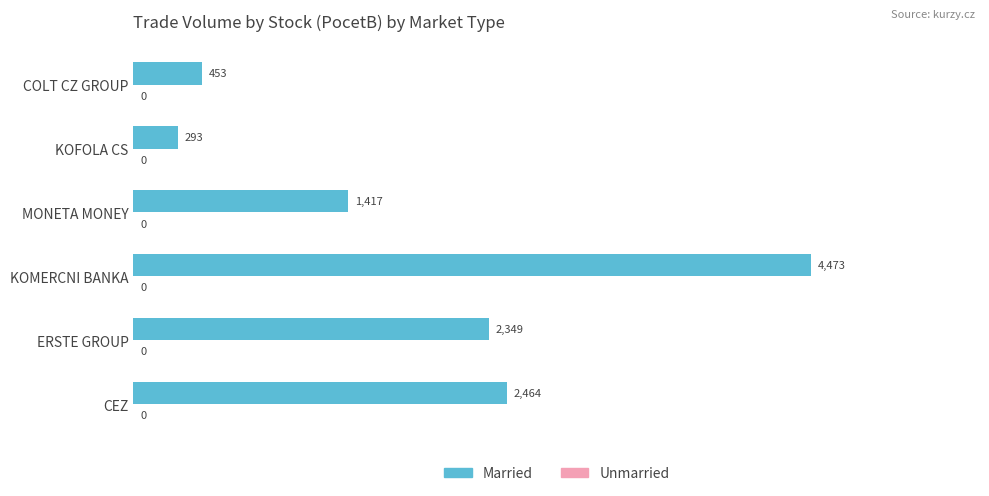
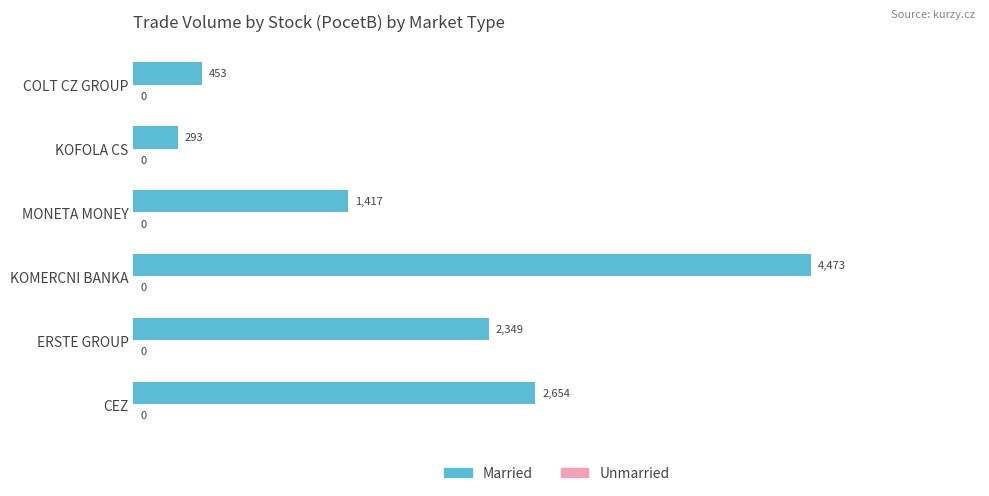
Married, CEZ: 2,464 -> 2,654
